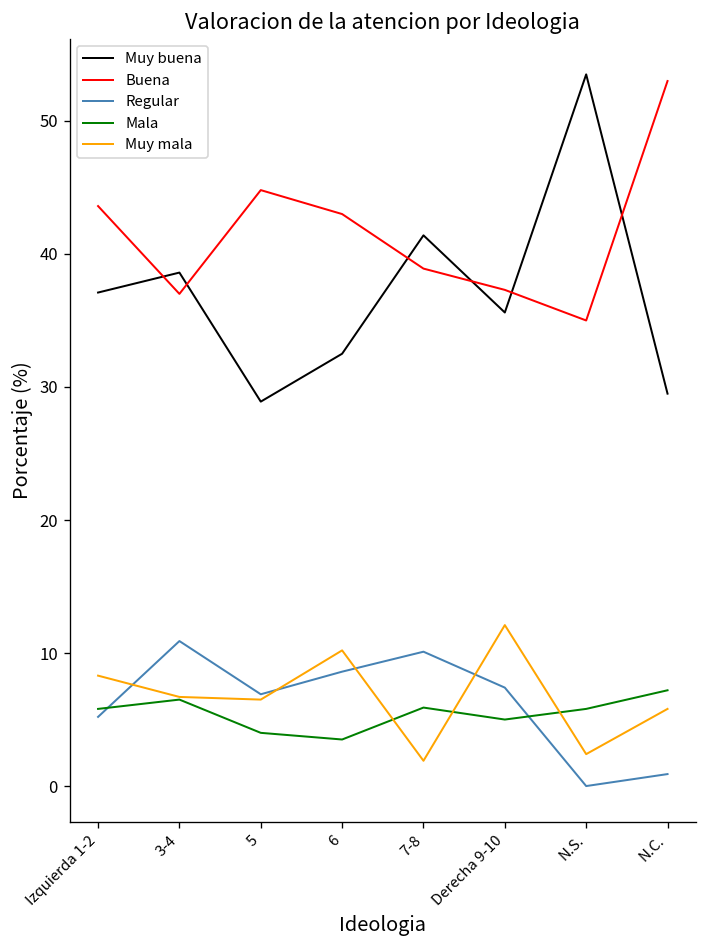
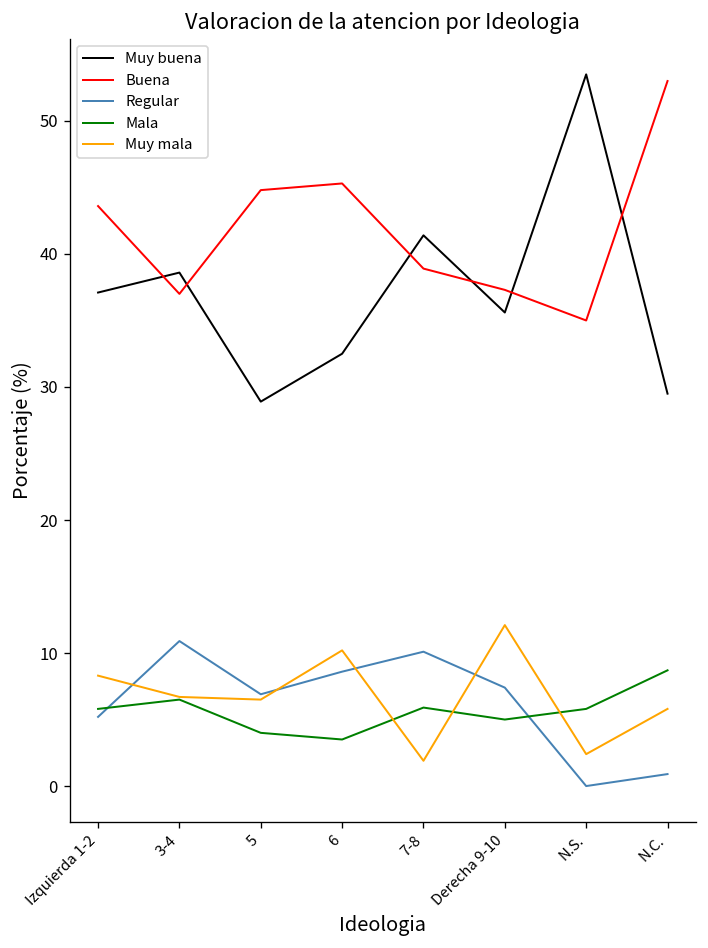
Buena, 6: 43.0 -> 45.3
Mala, N.C.: 7.2 -> 8.7
